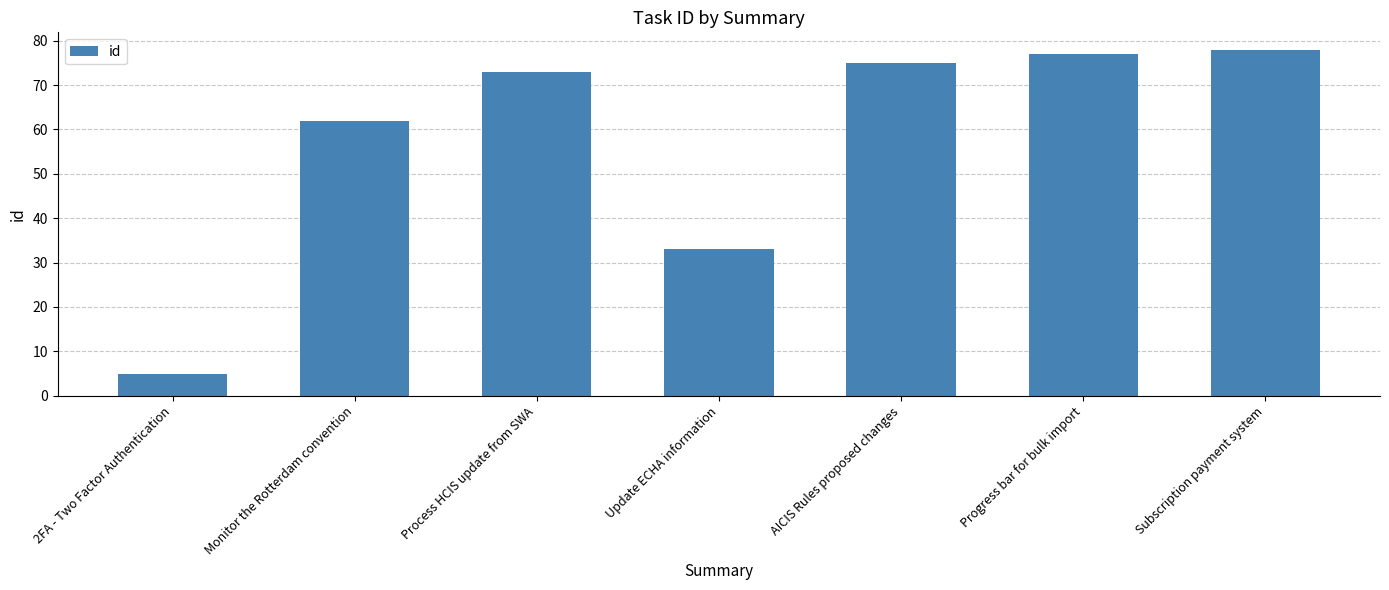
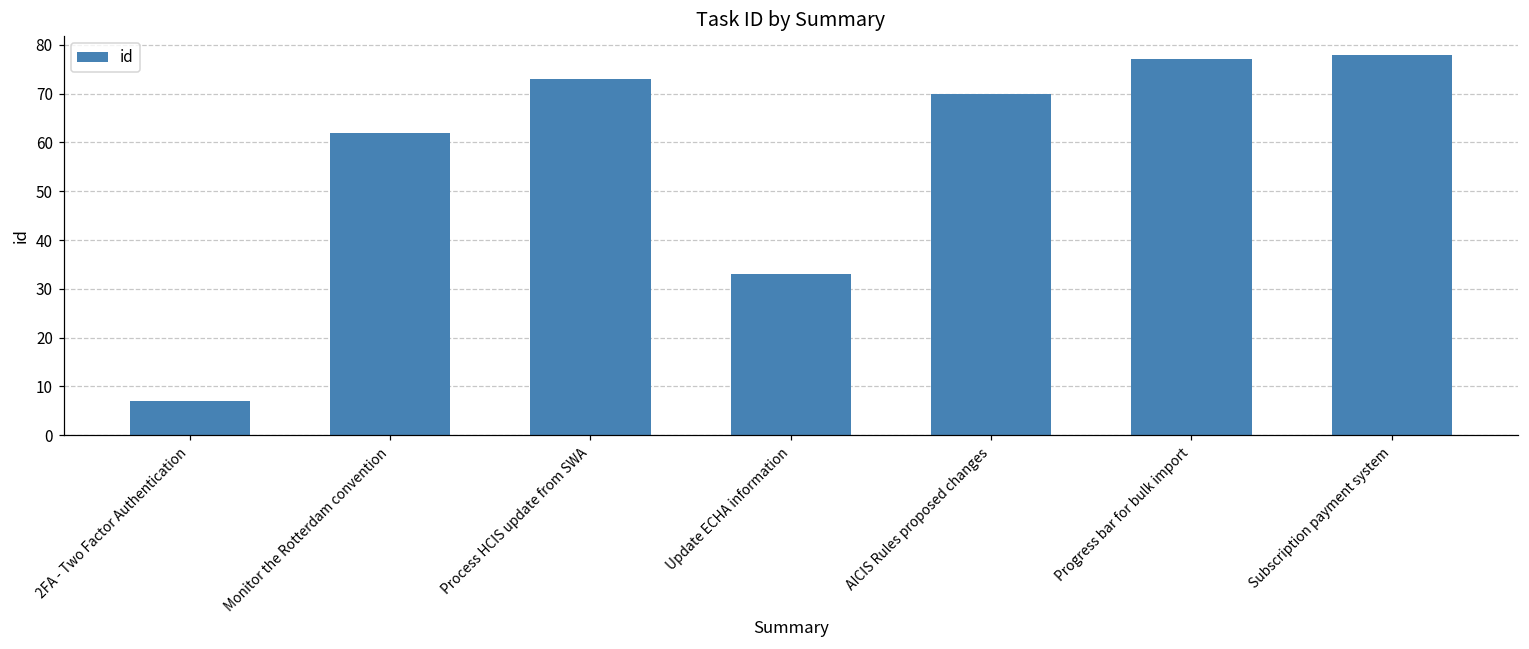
2FA - Two Factor Authentication: 5 -> 7
AICIS Rules proposed changes: 75 -> 70
